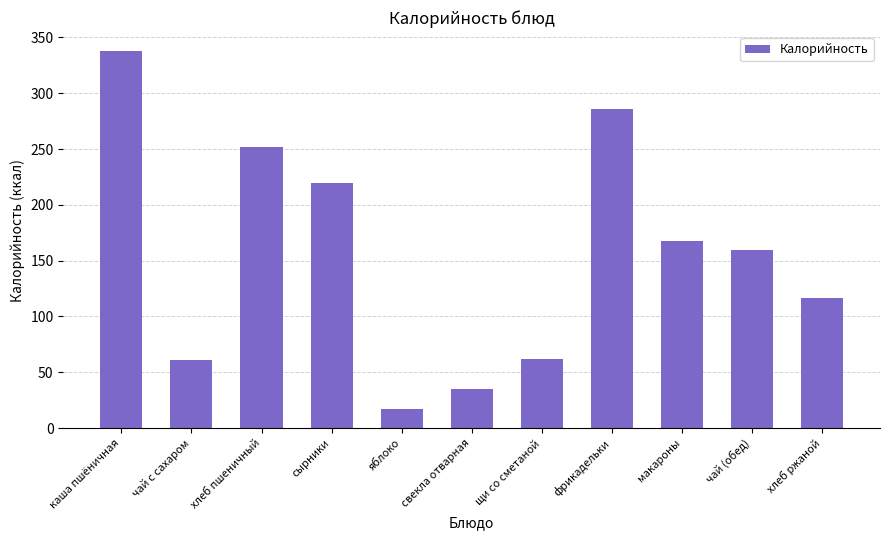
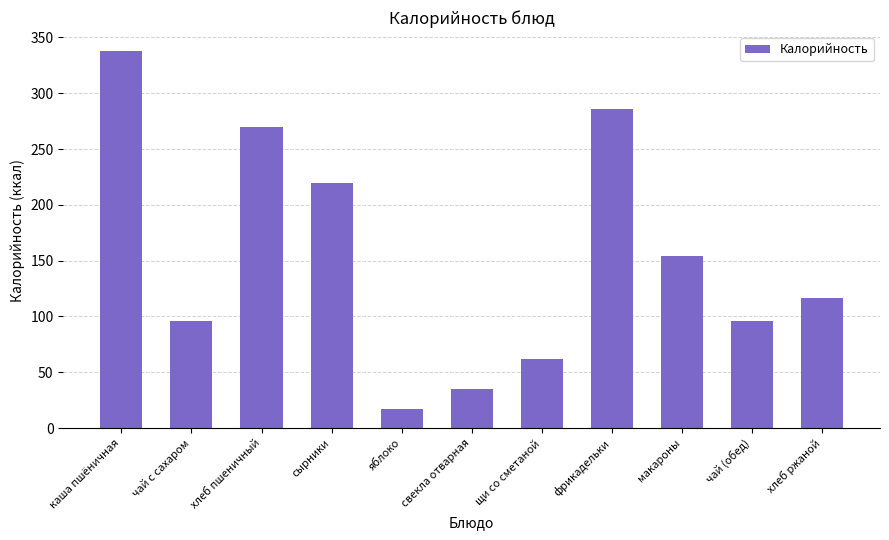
чай с сахаром: 61 -> 96
хлеб пшеничный: 252 -> 270
макароны: 168 -> 155
чай (обед): 160 -> 96
